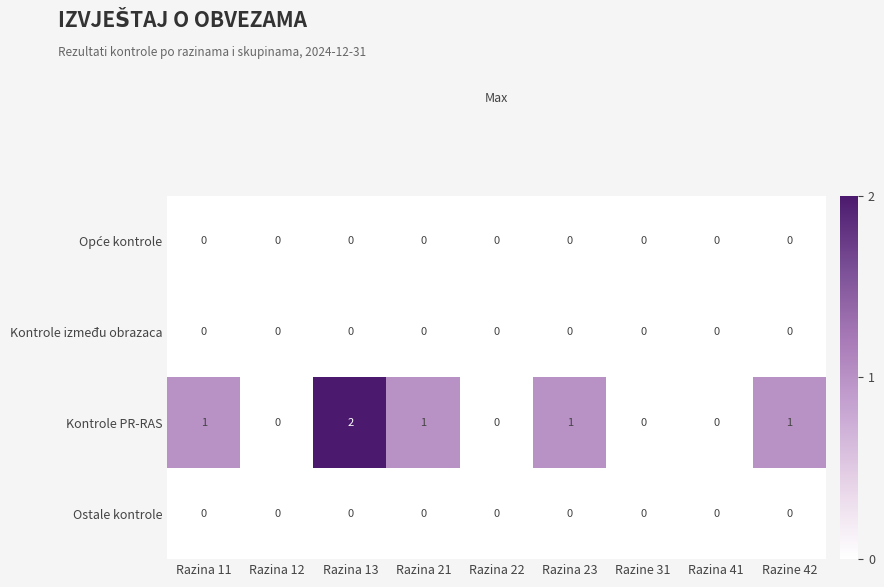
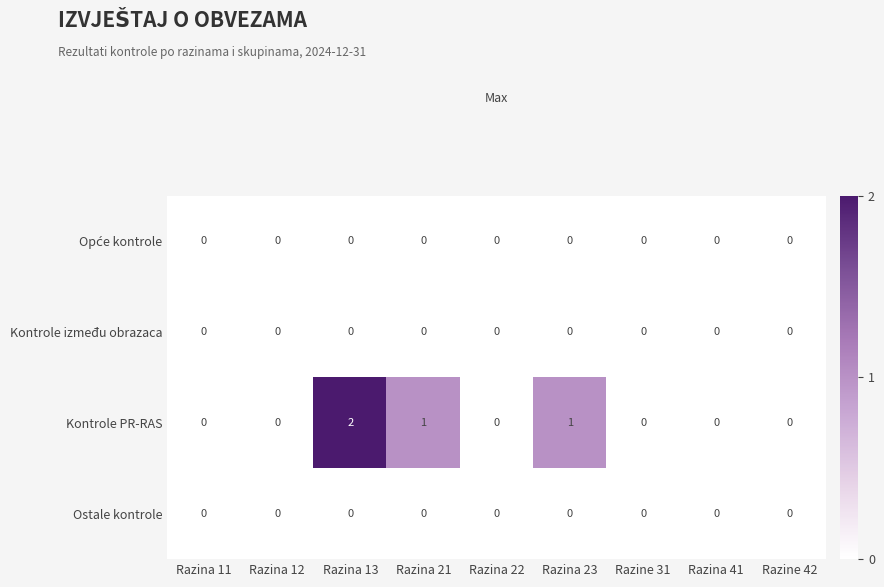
Kontrole PR-RAS, Razina 11: 1 -> 0
Kontrole PR-RAS, Razine 42: 1 -> 0
